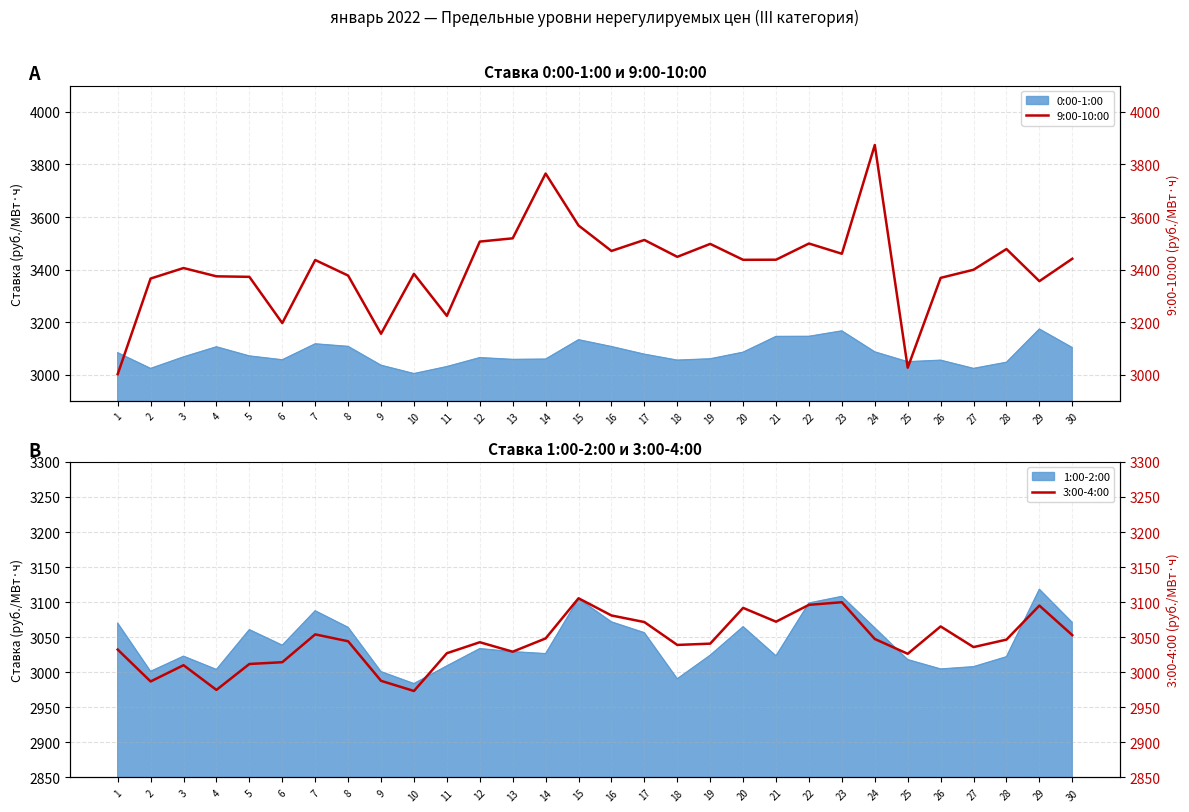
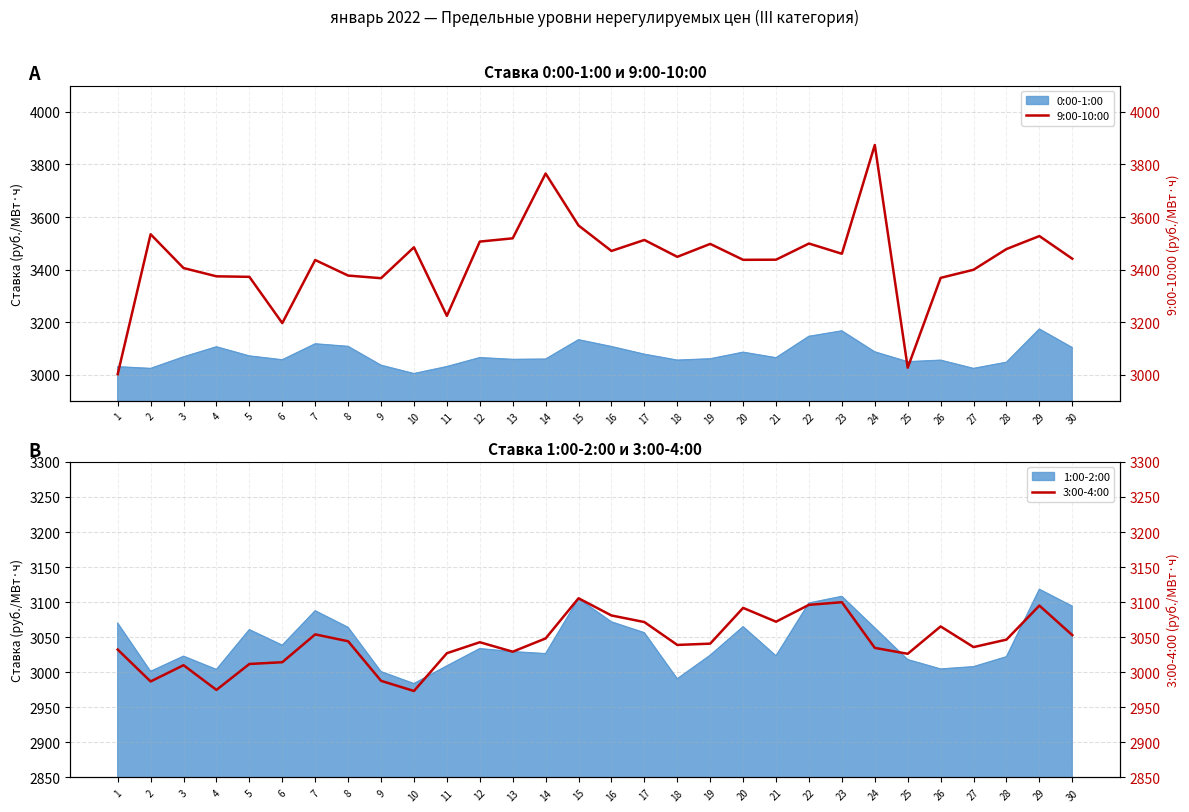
Ставка 0:00-1:00 и 9:00-10:00, 0:00-1:00, 1: 3080 -> 3030
Ставка 0:00-1:00 и 9:00-10:00, 0:00-1:00, 21: 3150 -> 3060
Ставка 1:00-2:00 и 3:00-4:00, 1:00-2:00, 30: 3070 -> 3090
Ставка 0:00-1:00 и 9:00-10:00, 9:00-10:00, 2: 3370 -> 3530
Ставка 0:00-1:00 и 9:00-10:00, 9:00-10:00, 9: 3160 -> 3370
Ставка 0:00-1:00 и 9:00-10:00, 9:00-10:00, 10: 3380 -> 3480
Ставка 0:00-1:00 и 9:00-10:00, 9:00-10:00, 29: 3360 -> 3530
Ставка 1:00-2:00 и 3:00-4:00, 3:00-4:00, 24: 3050 -> 3030
